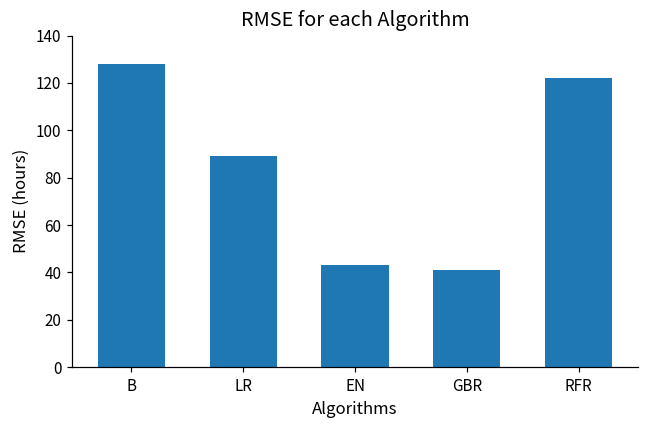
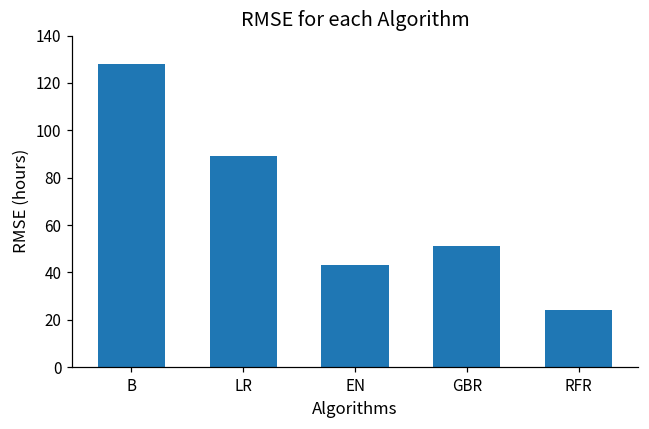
GBR: 41 -> 51
RFR: 122 -> 24
